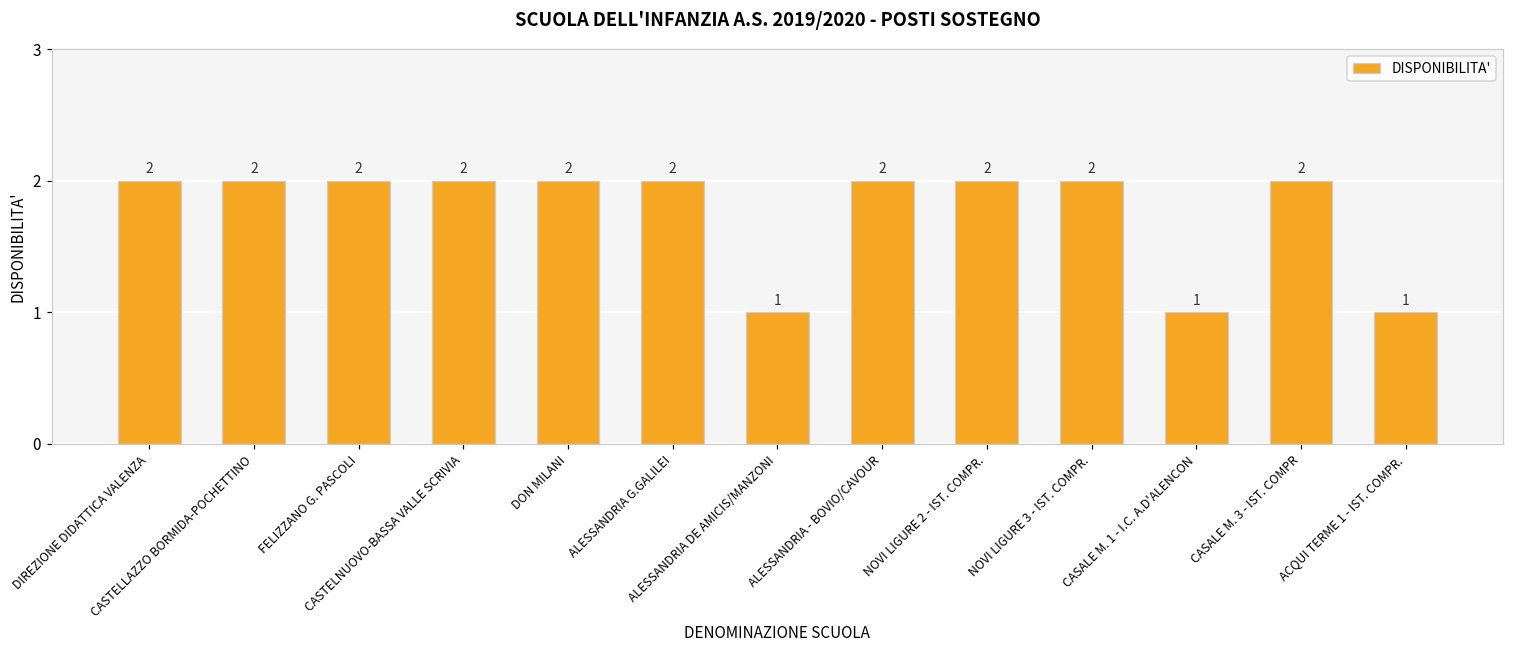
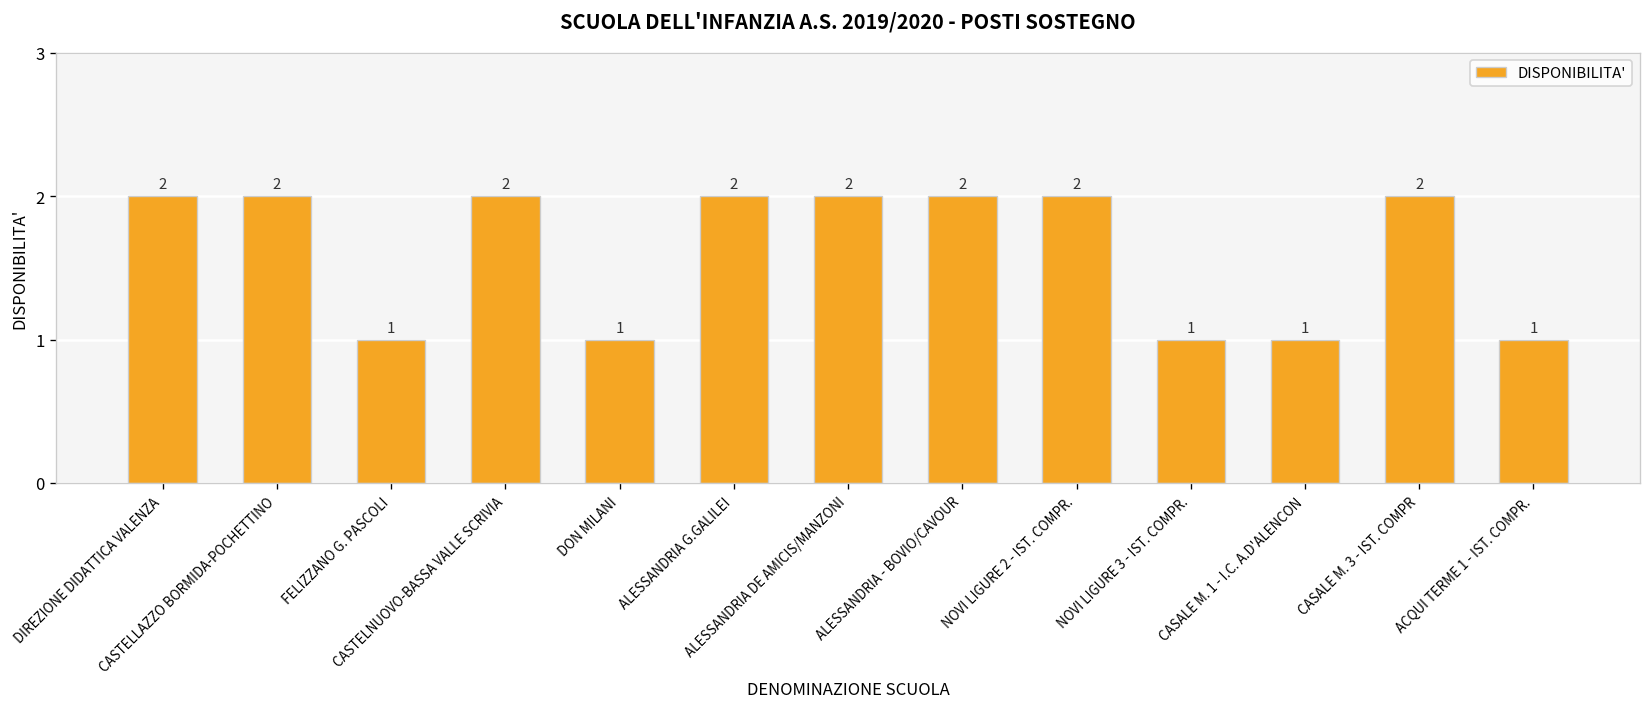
FELIZZANO G. PASCOLI: 2 -> 1
DON MILANI: 2 -> 1
ALESSANDRIA DE AMICIS/MANZONI: 1 -> 2
NOVI LIGURE 3 - IST. COMPR.: 2 -> 1
